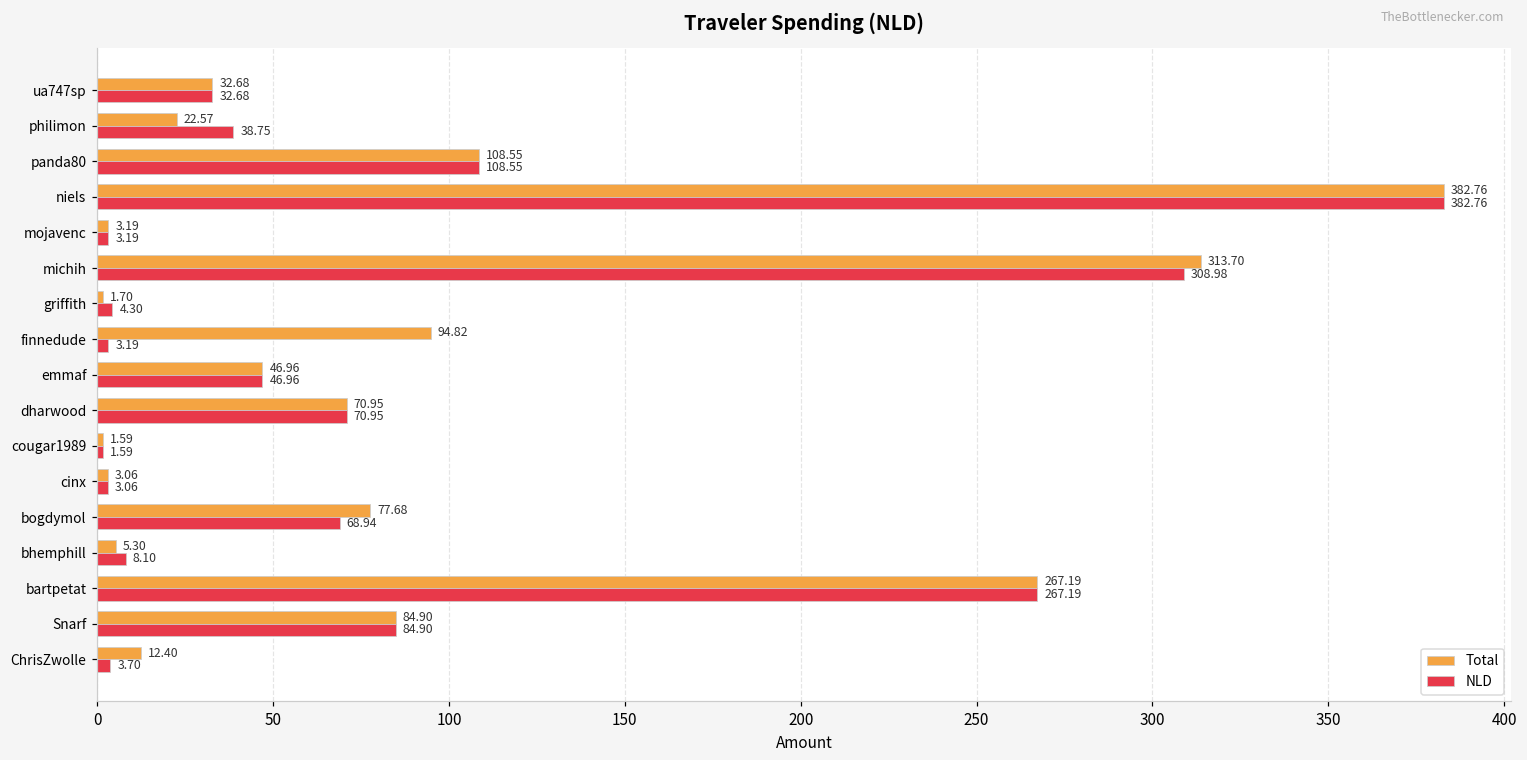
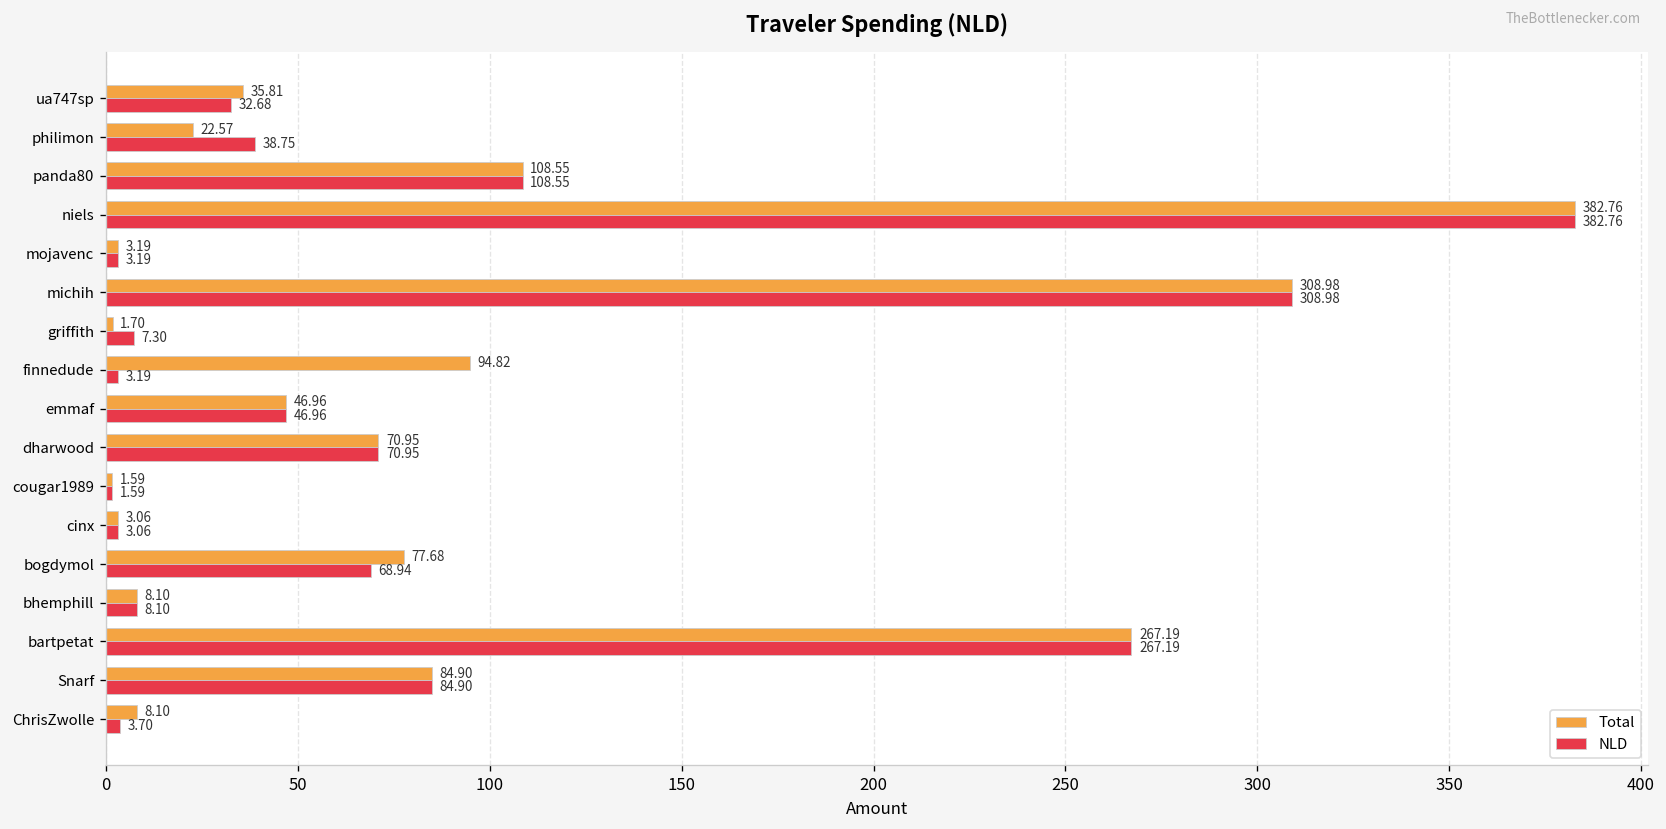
Total, ua747sp: 32.68 -> 35.81
Total, michih: 313.70 -> 308.98
NLD, griffith: 4.30 -> 7.30
Total, bhemphill: 5.30 -> 8.10
Total, ChrisZwolle: 12.40 -> 8.10
